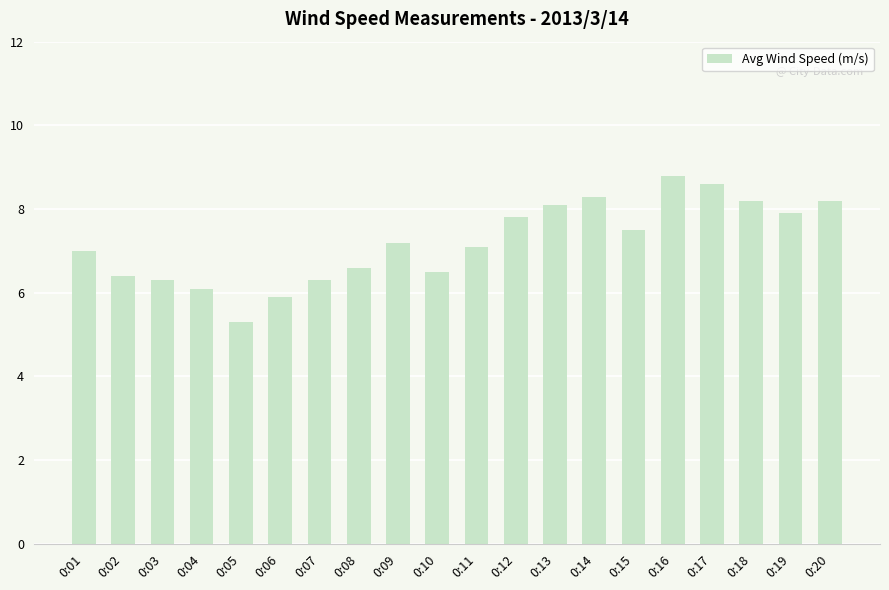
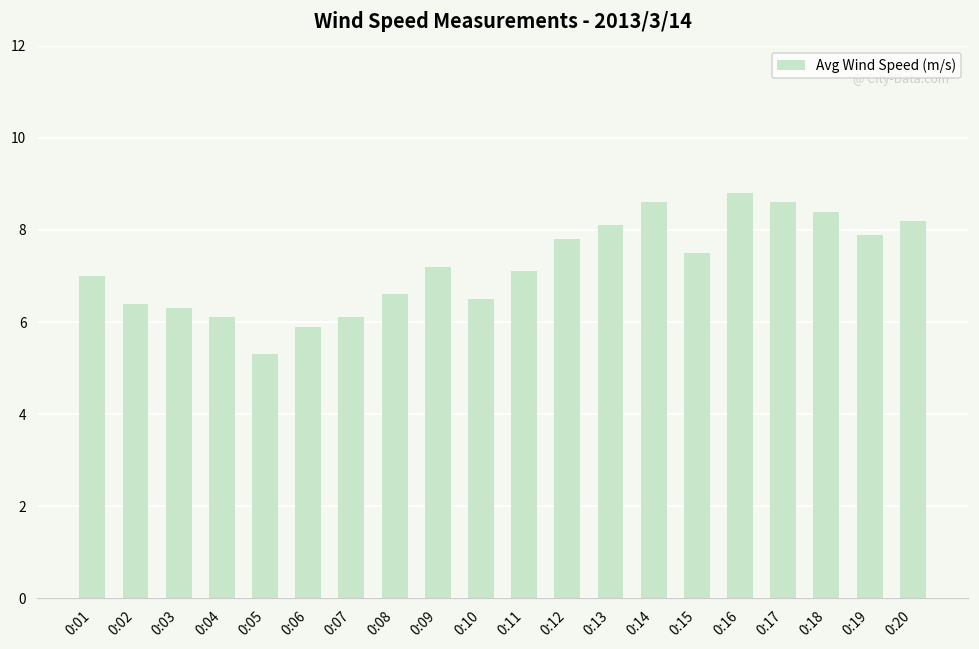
0:07: 6.3 -> 6.1
0:14: 8.3 -> 8.6
0:18: 8.2 -> 8.4
